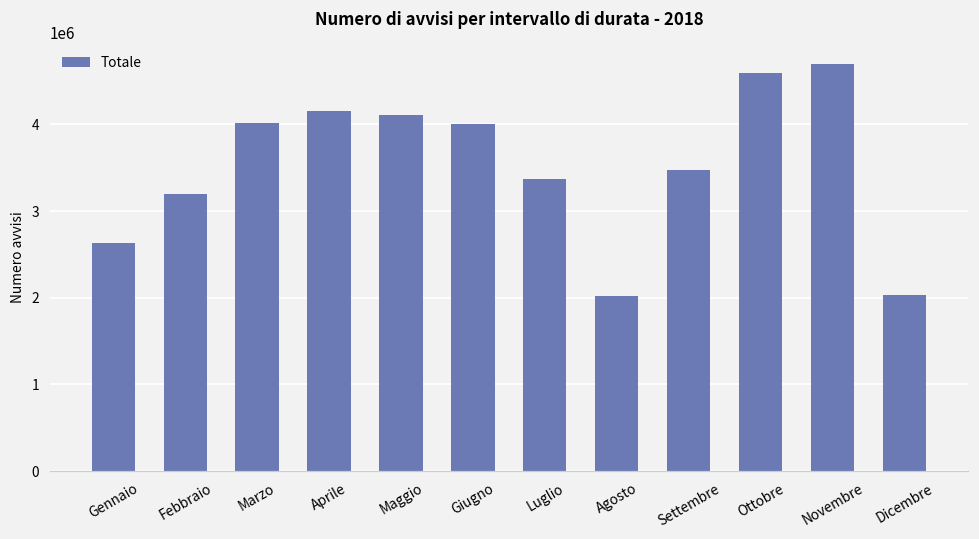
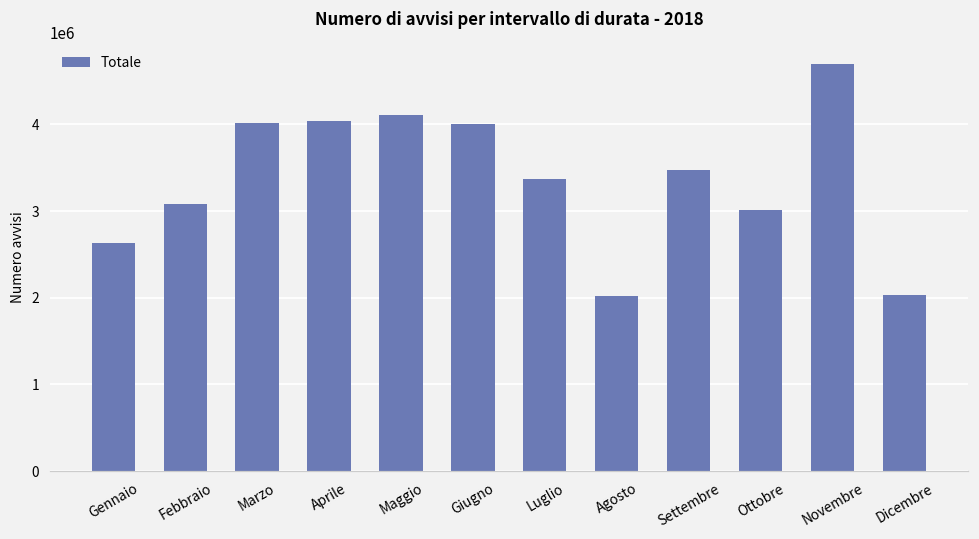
Febbraio: 3200000 -> 3100000
Aprile: 4100000 -> 4000000
Ottobre: 4600000 -> 3000000
